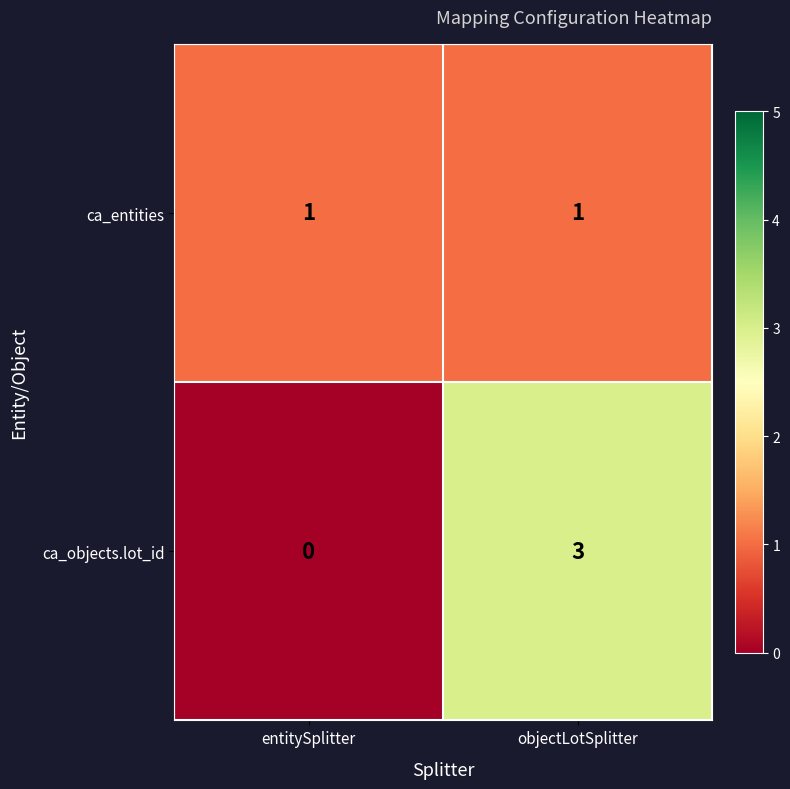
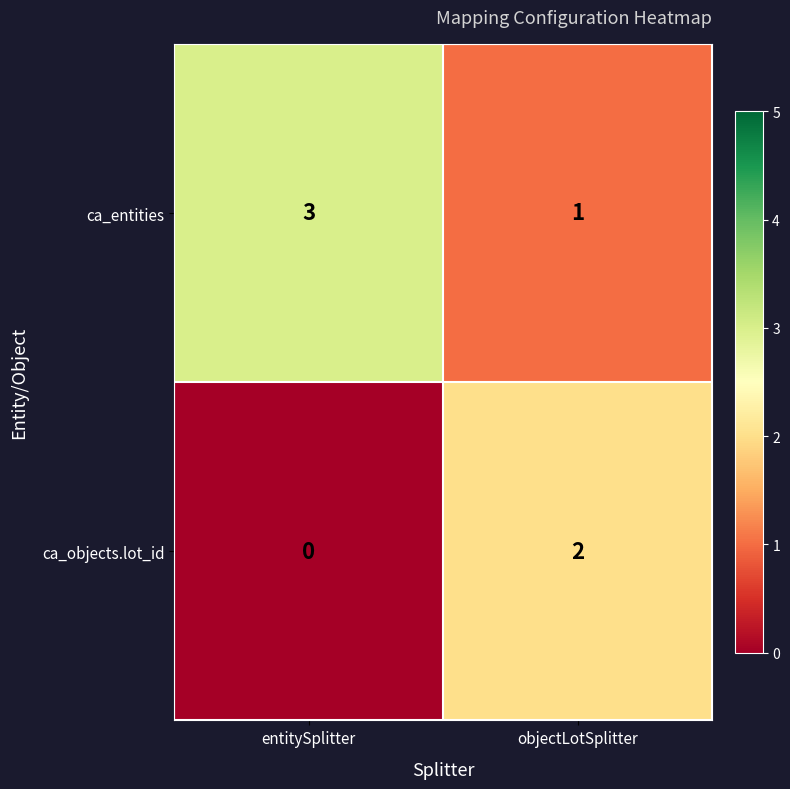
ca_entities, entitySplitter: 1 -> 3
ca_objects.lot_id, objectLotSplitter: 3 -> 2
